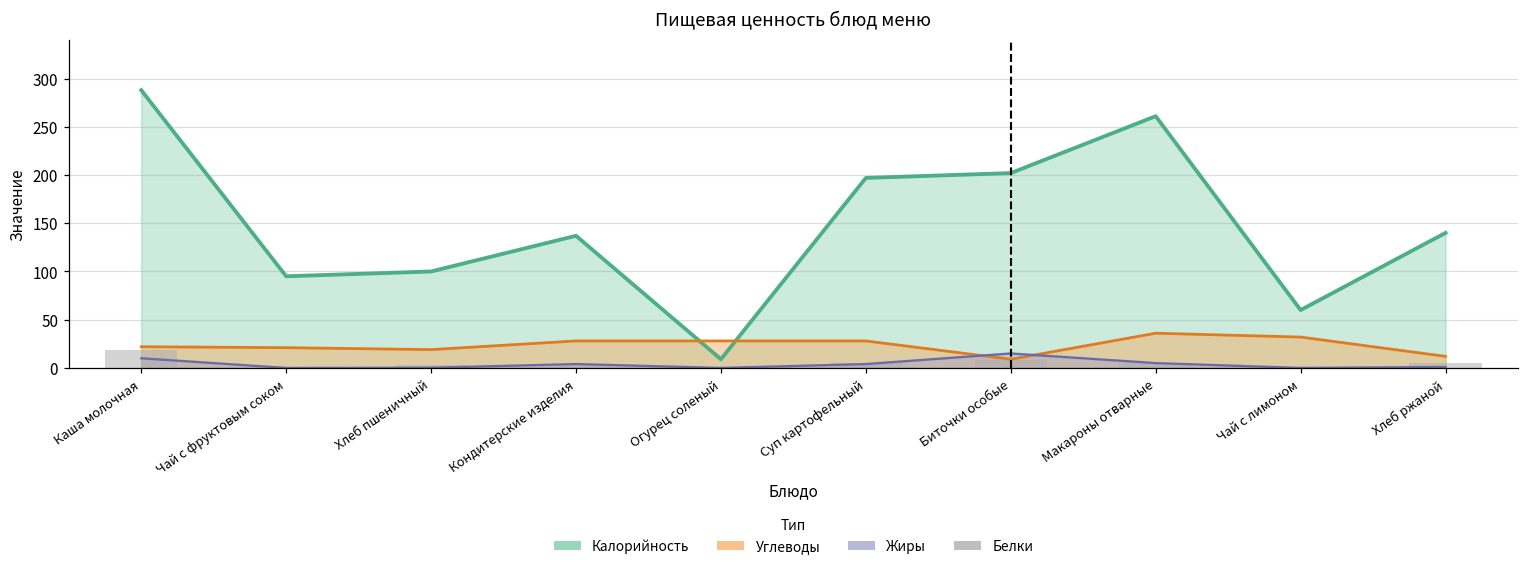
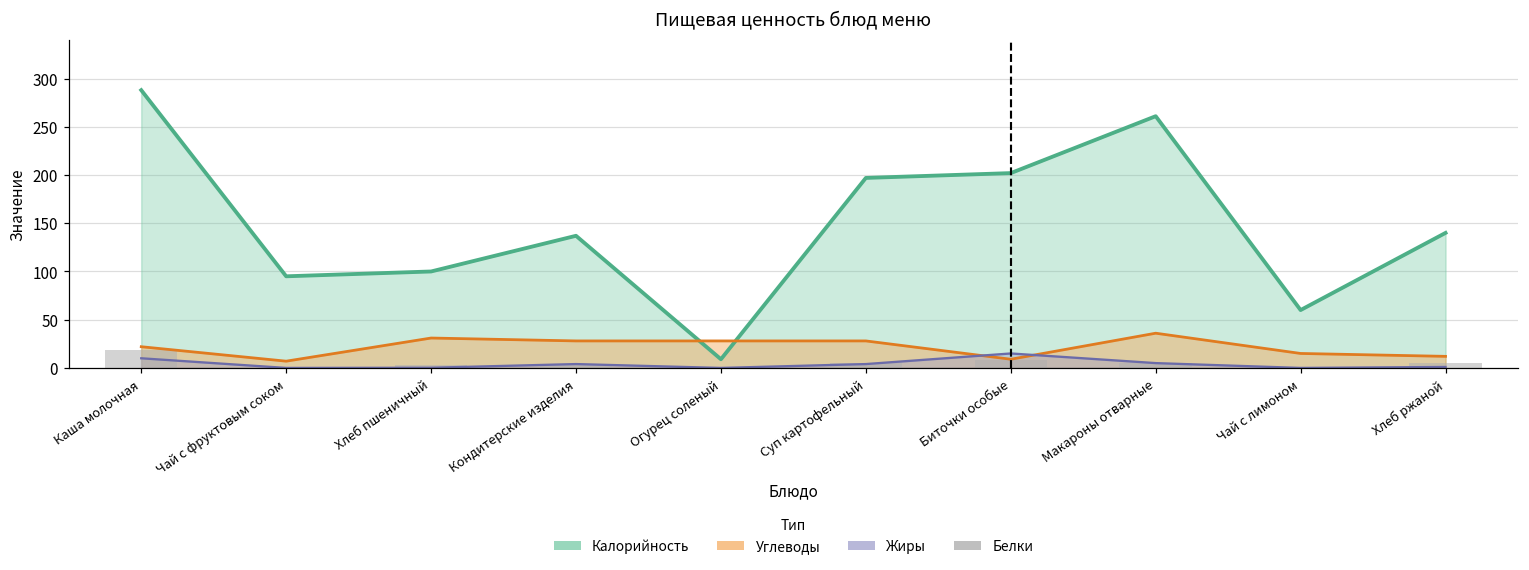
Углеводы, Чай с фруктовым соком: 20 -> 10
Углеводы, Хлеб пшеничный: 20 -> 30
Углеводы, Чай с лимоном: 30 -> 20
